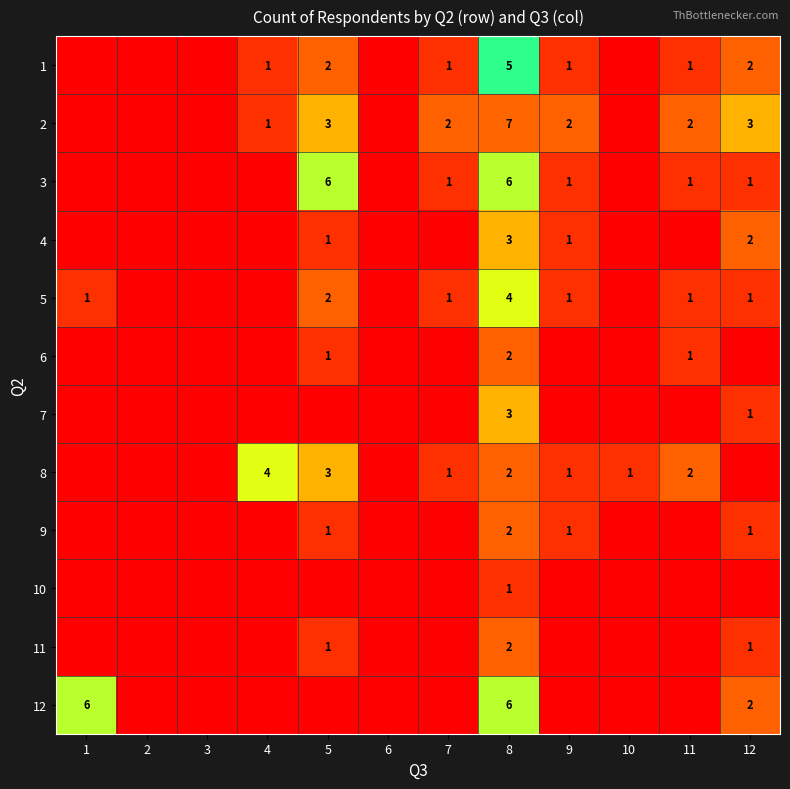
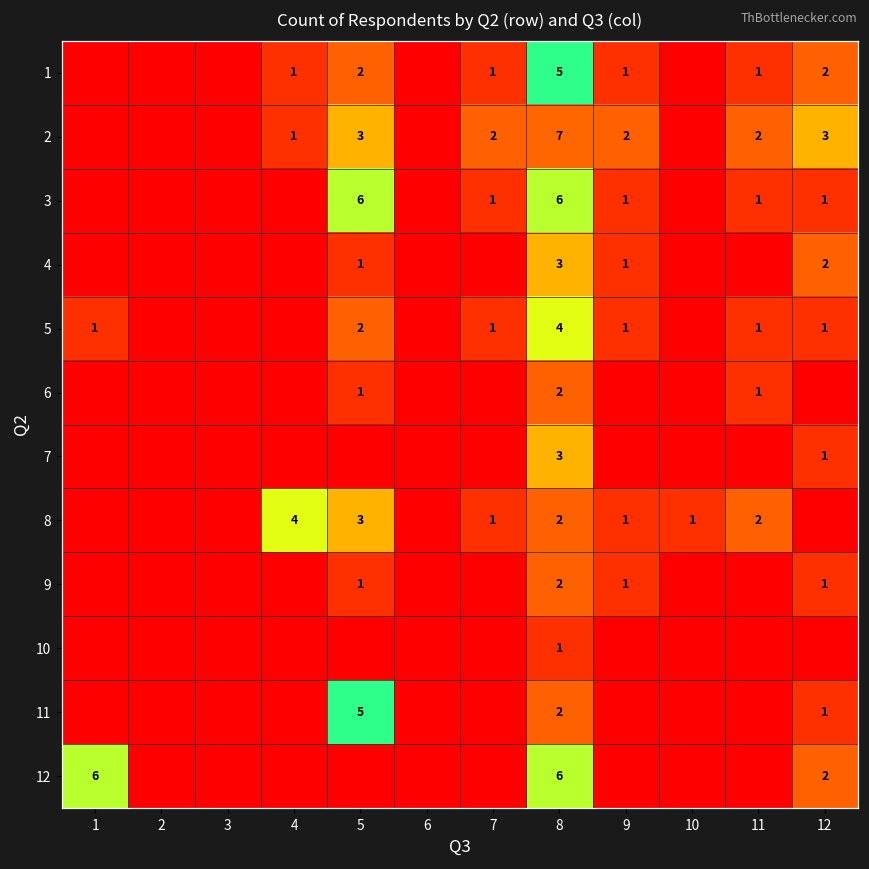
11, 5: 1 -> 5
